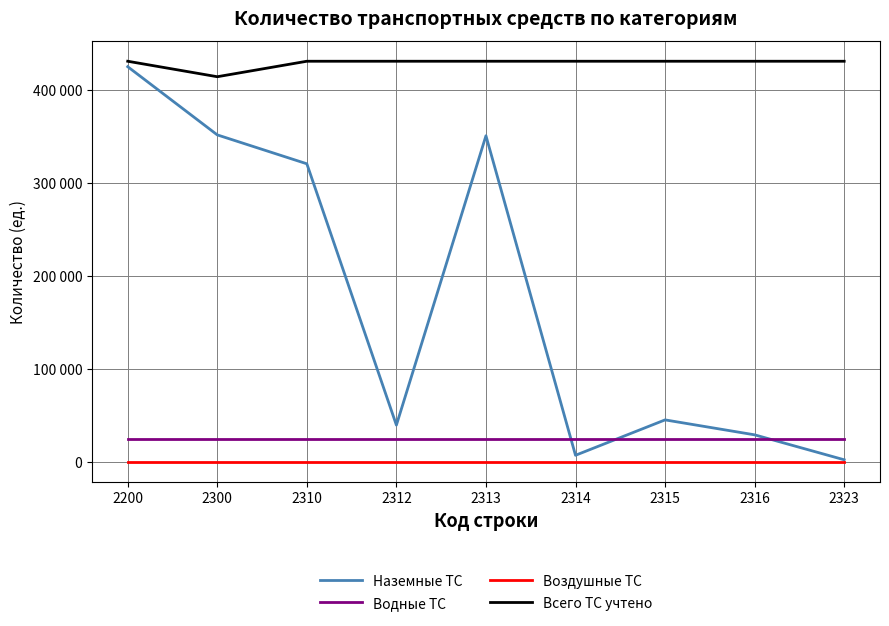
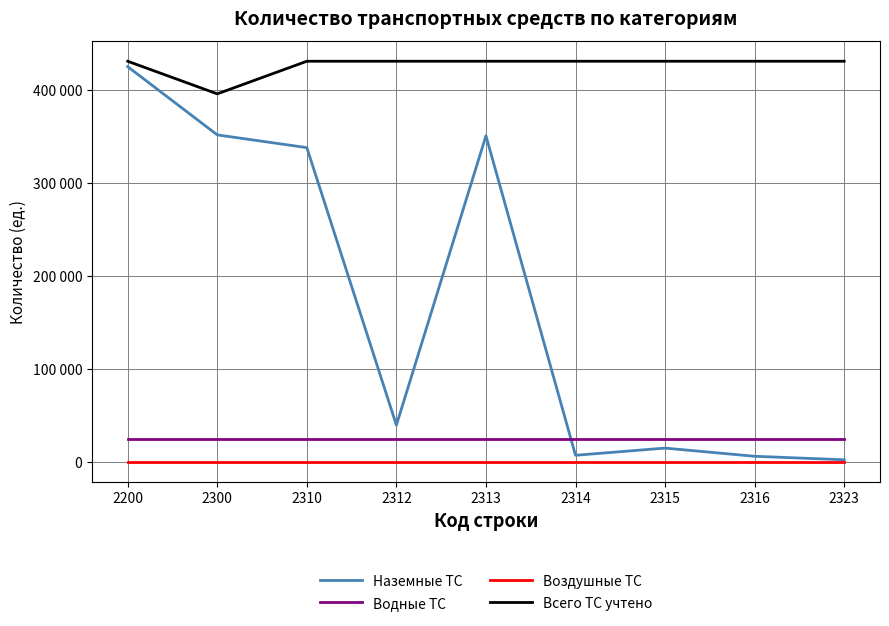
Всего ТС учтено, 2300: 410000 -> 400000
Наземные ТС, 2310: 320000 -> 340000
Наземные ТС, 2315: 50000 -> 20000
Наземные ТС, 2316: 30000 -> 10000
